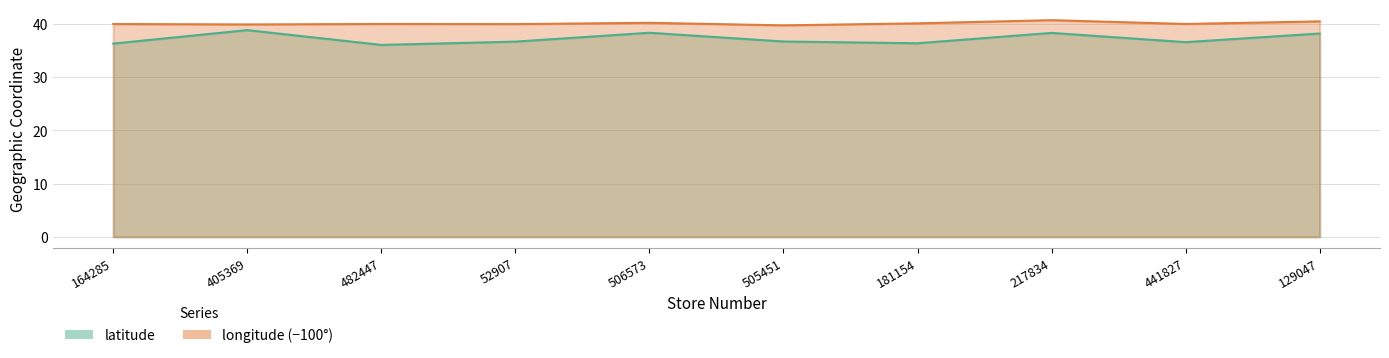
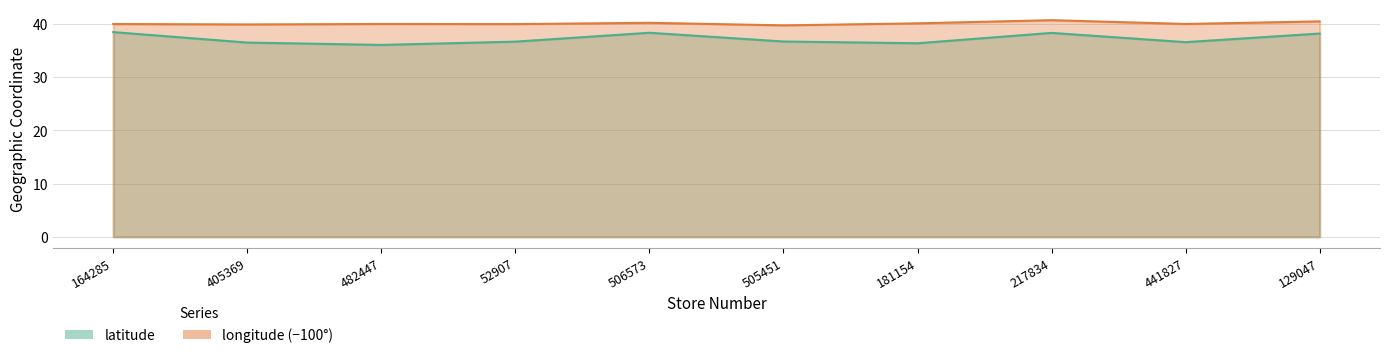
latitude, 164285: 36 -> 38
latitude, 405369: 39 -> 36
